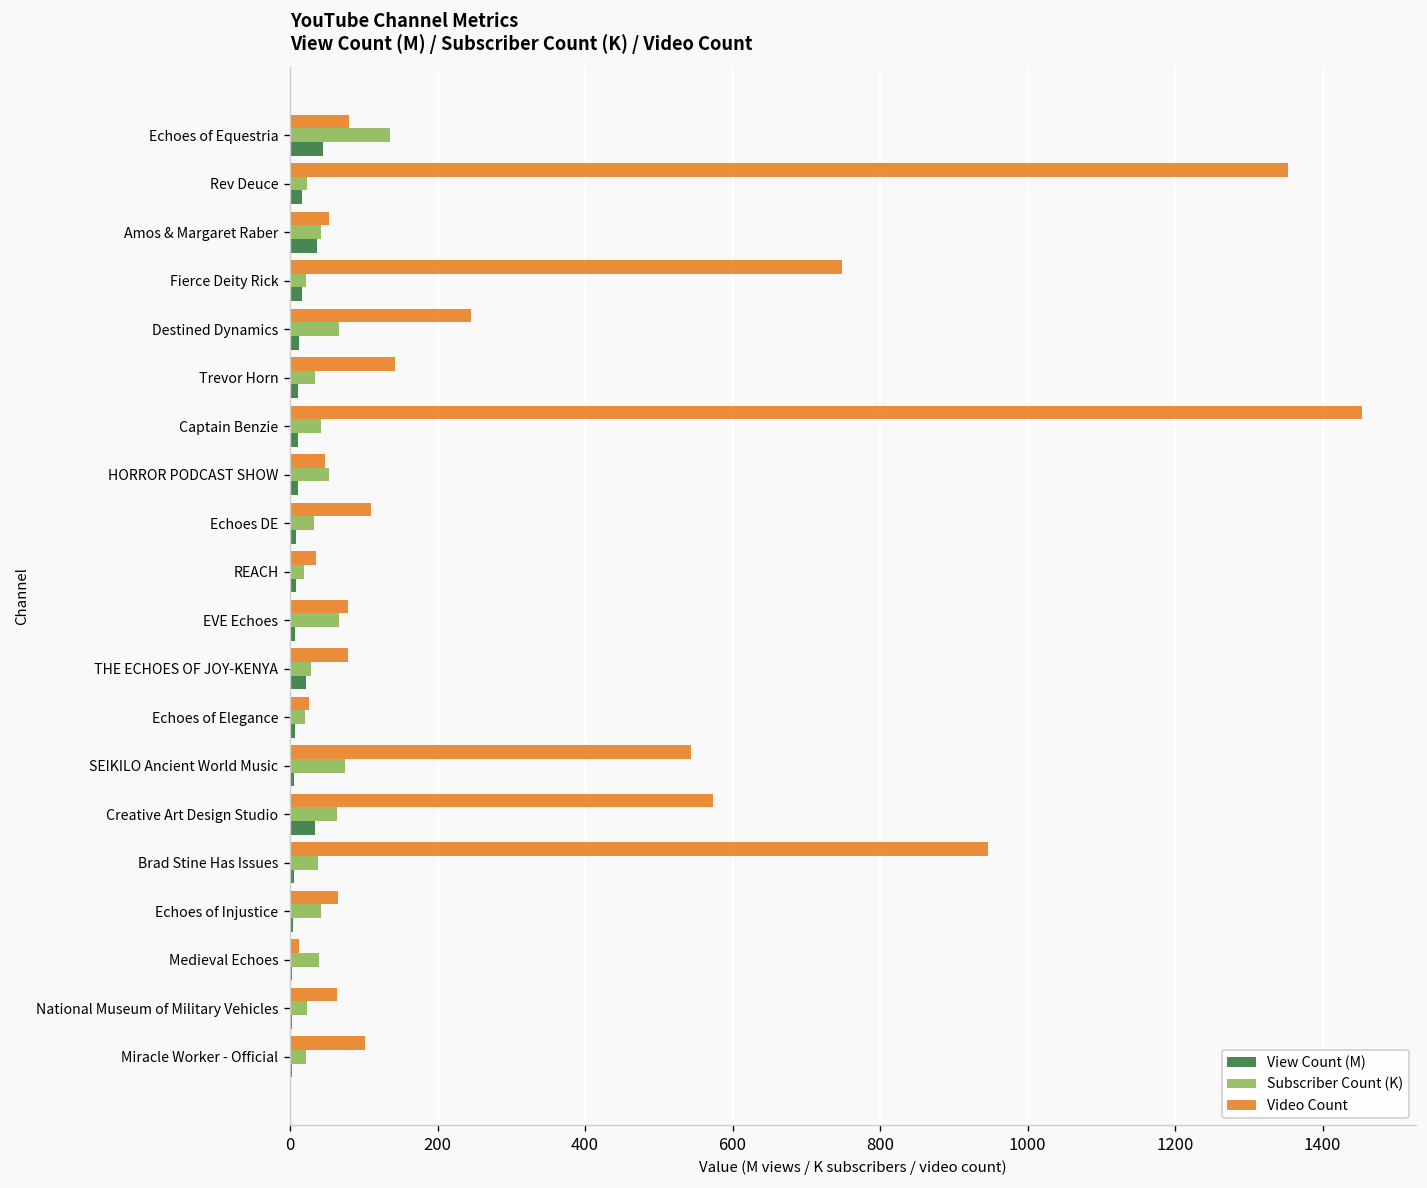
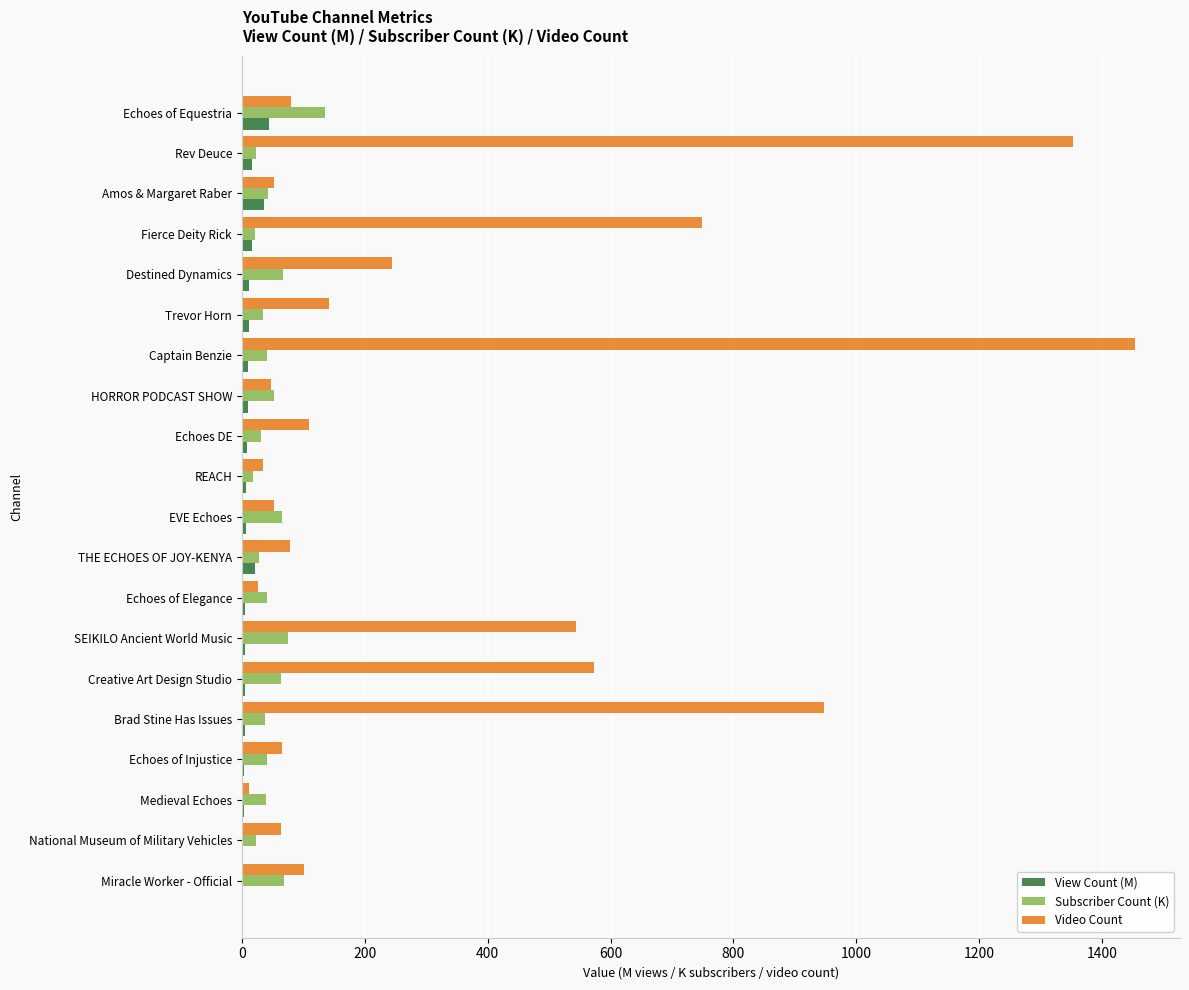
Video Count, EVE Echoes: 80 -> 50
Subscriber Count (K), Echoes of Elegance: 20 -> 40
View Count (M), Creative Art Design Studio: 30 -> 10
Subscriber Count (K), Miracle Worker - Official: 20 -> 70
